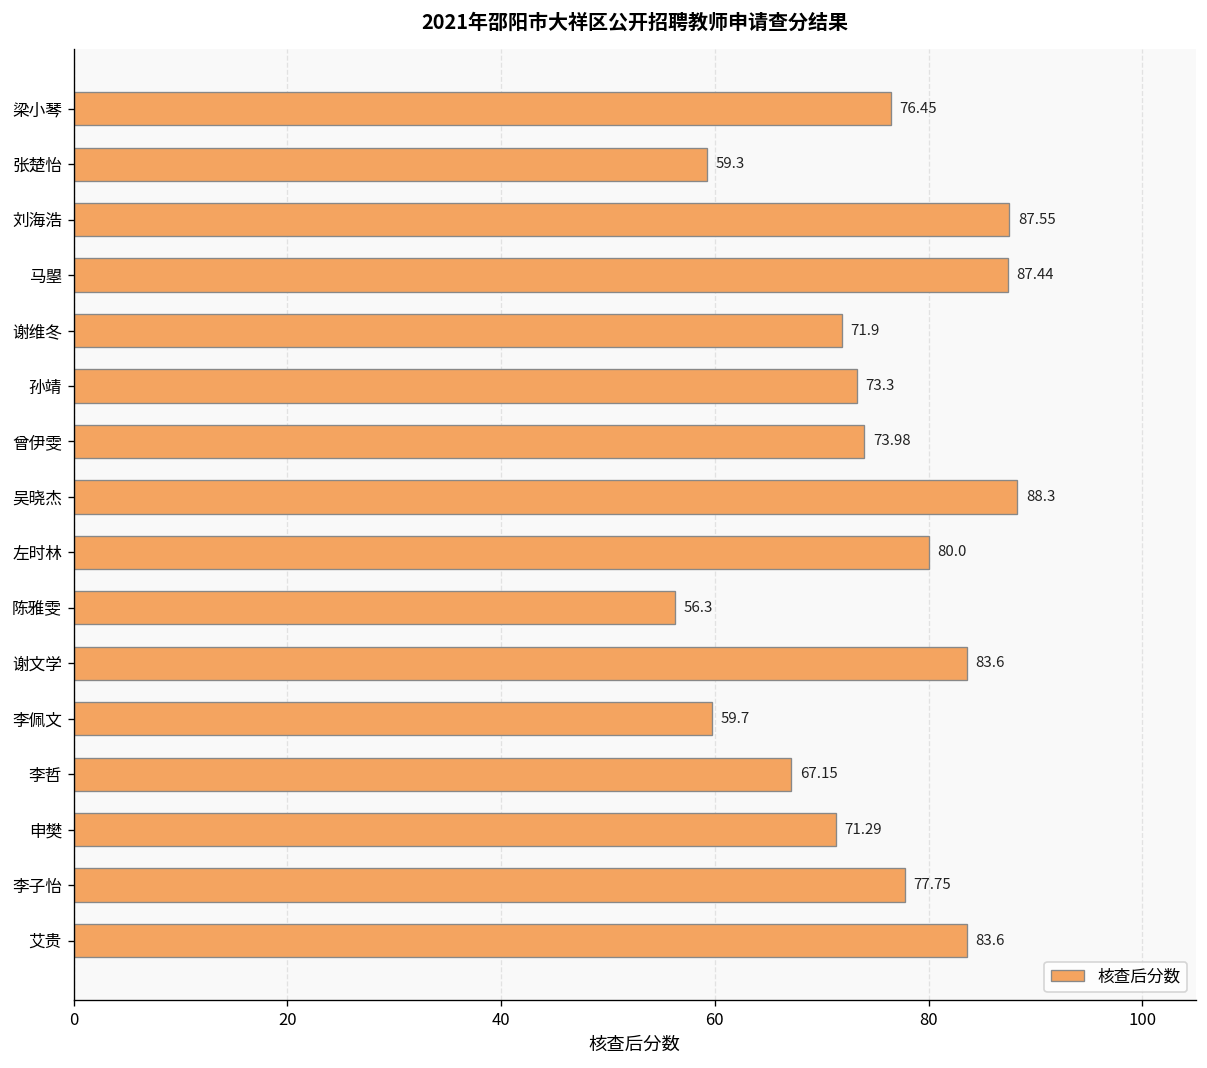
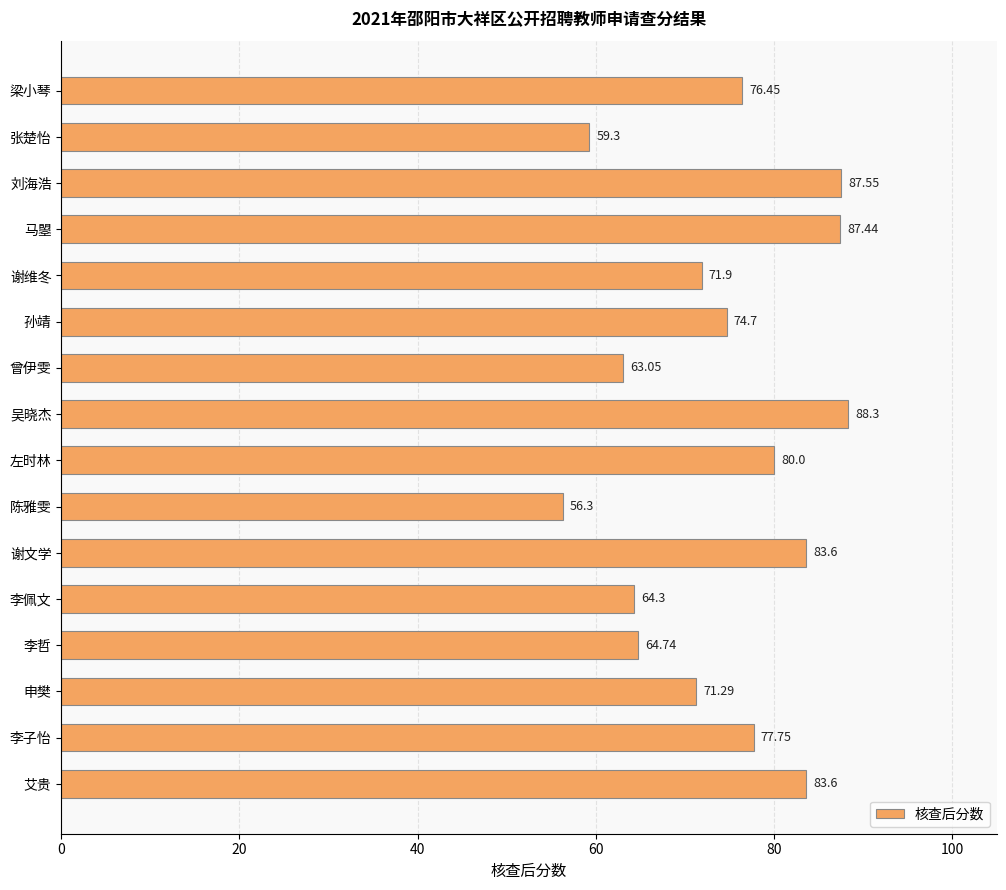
孙靖: 73.3 -> 74.7
曾伊雯: 73.98 -> 63.05
李佩文: 59.7 -> 64.3
李哲: 67.15 -> 64.74
